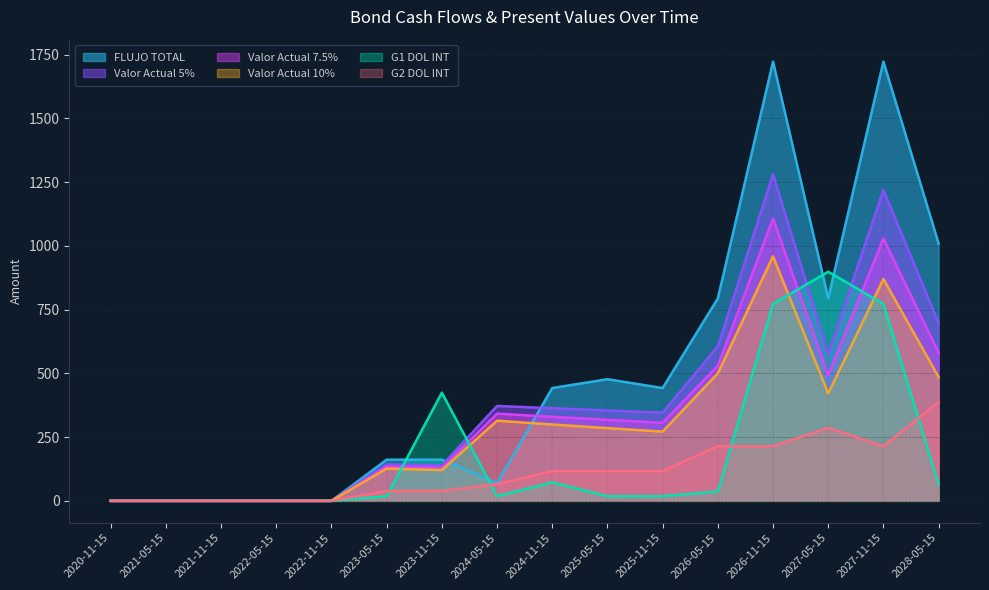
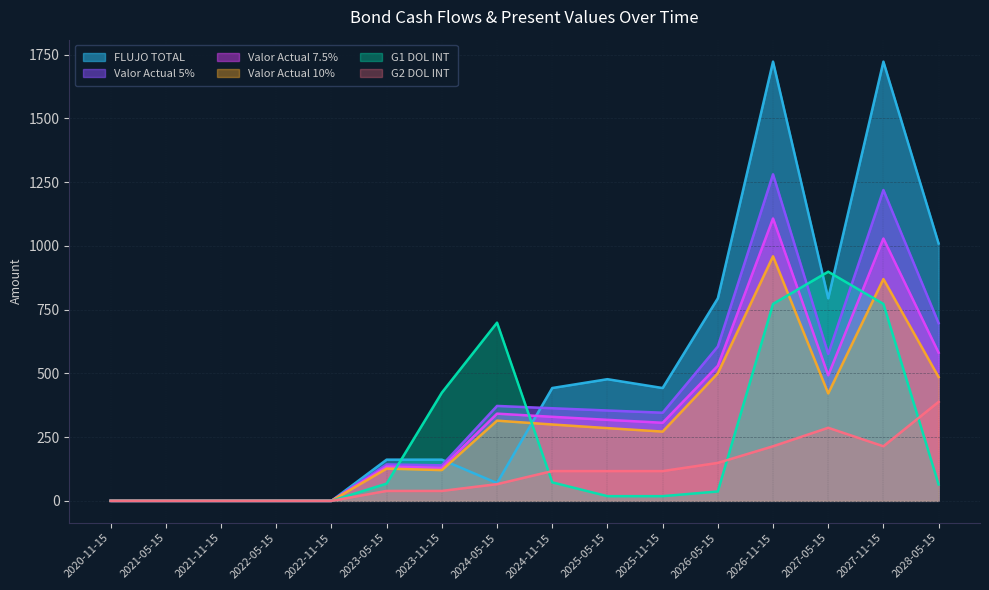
G1 DOL INT, 2023-05-15: 20 -> 70
G1 DOL INT, 2024-05-15: 20 -> 700
G2 DOL INT, 2026-05-15: 210 -> 150
